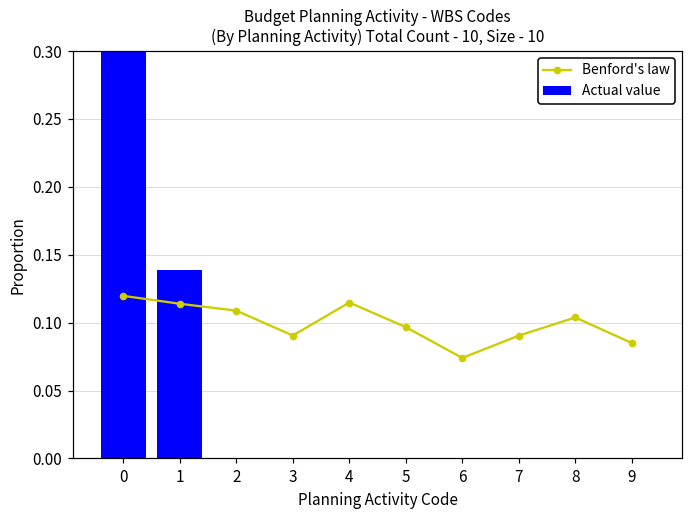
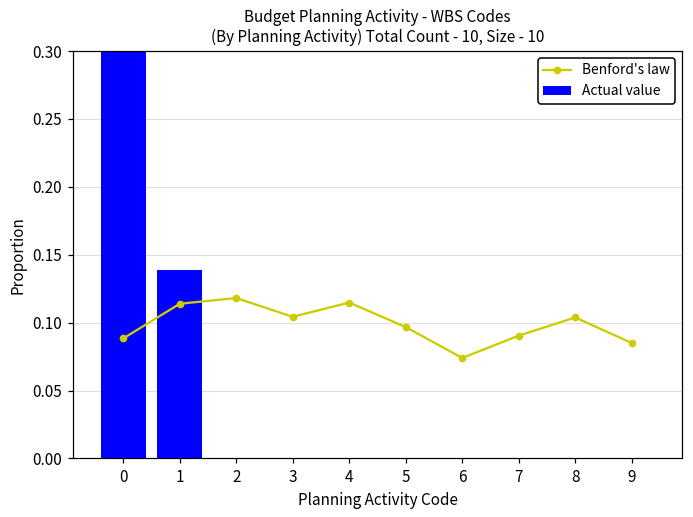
Benford's law, 0: 0.120 -> 0.088
Benford's law, 2: 0.109 -> 0.118
Benford's law, 3: 0.091 -> 0.104
